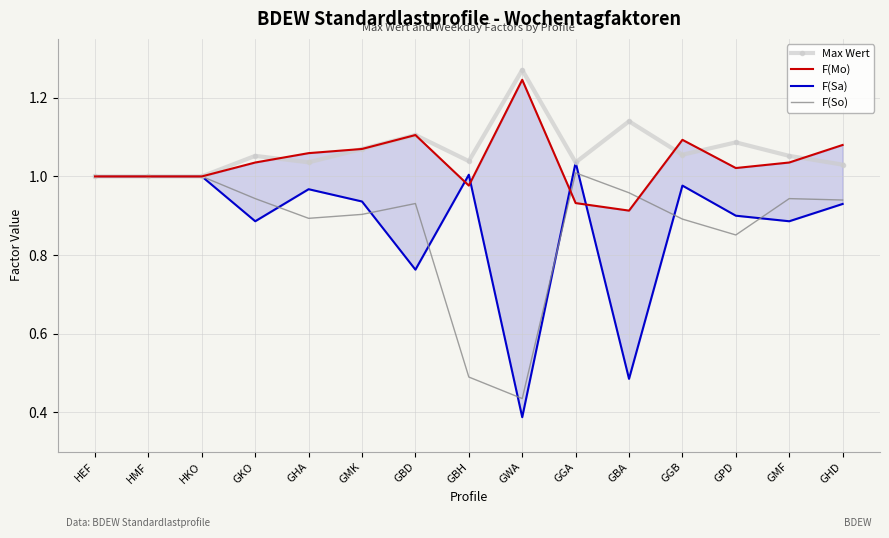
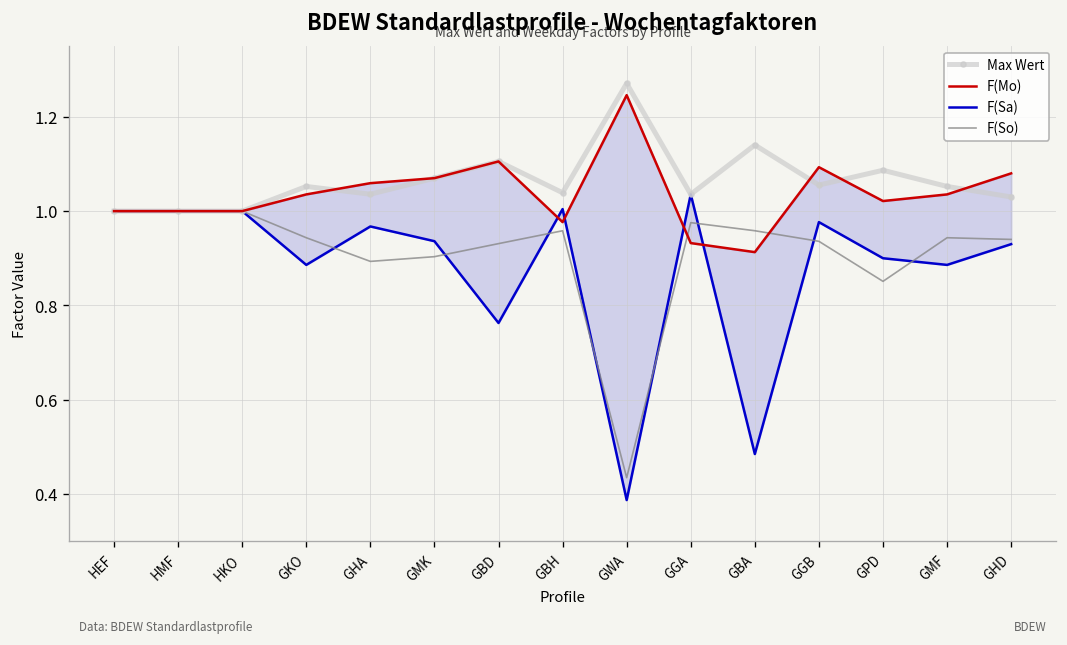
F(So), GBH: 0.49 -> 0.96
F(So), GGA: 1.01 -> 0.98
F(So), GGB: 0.89 -> 0.94
